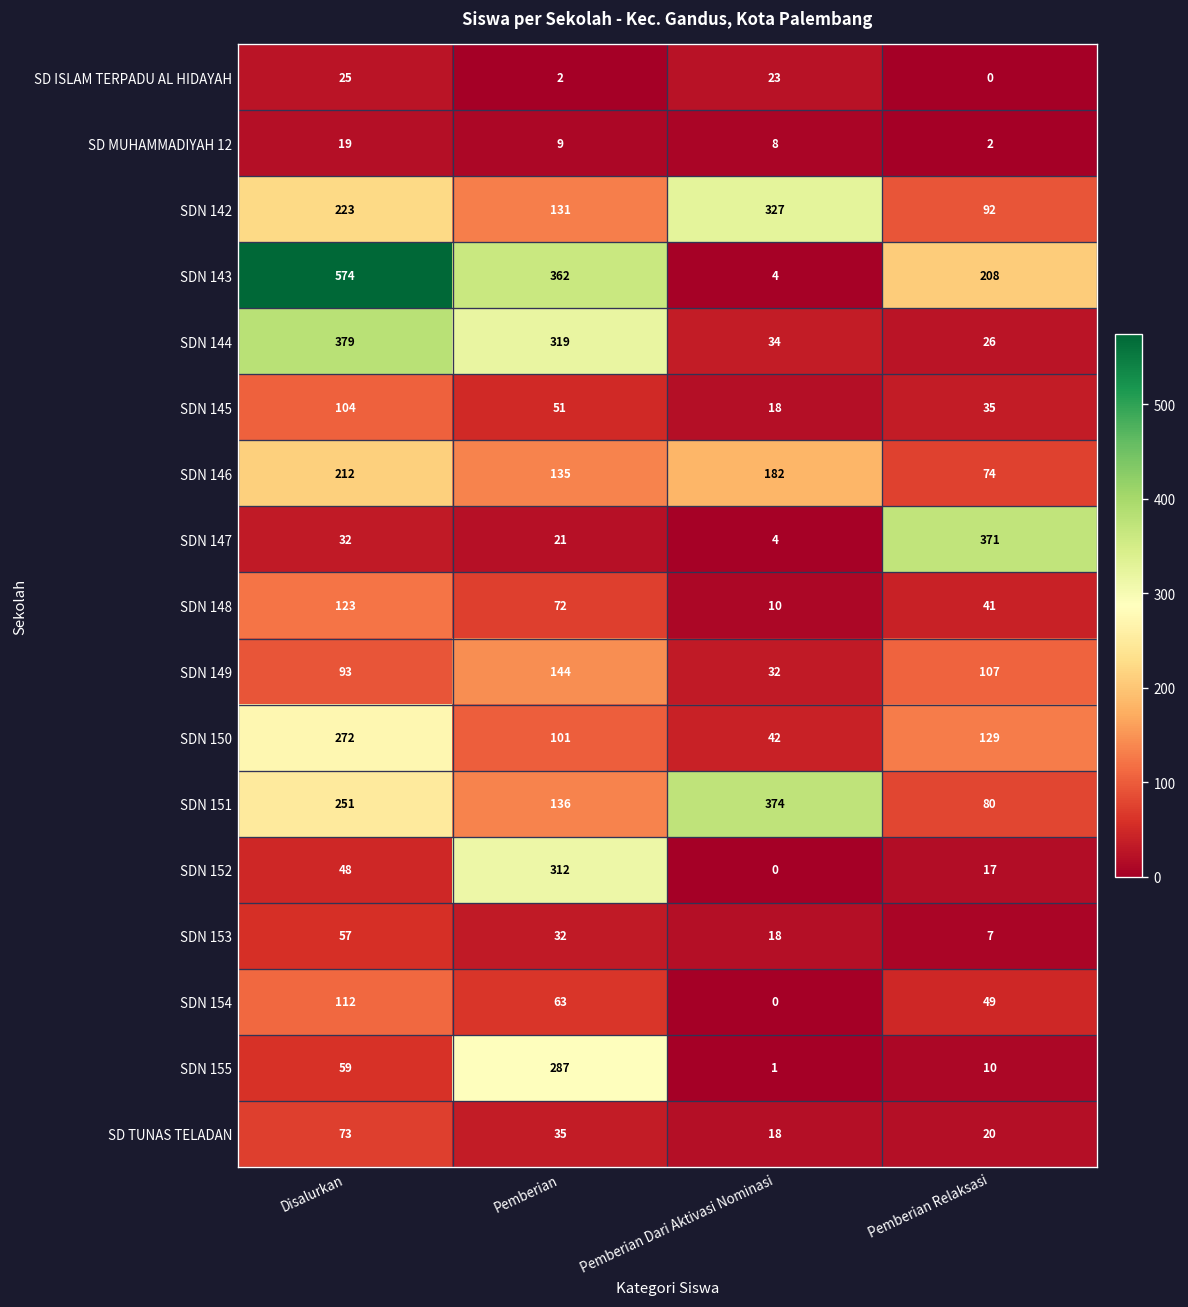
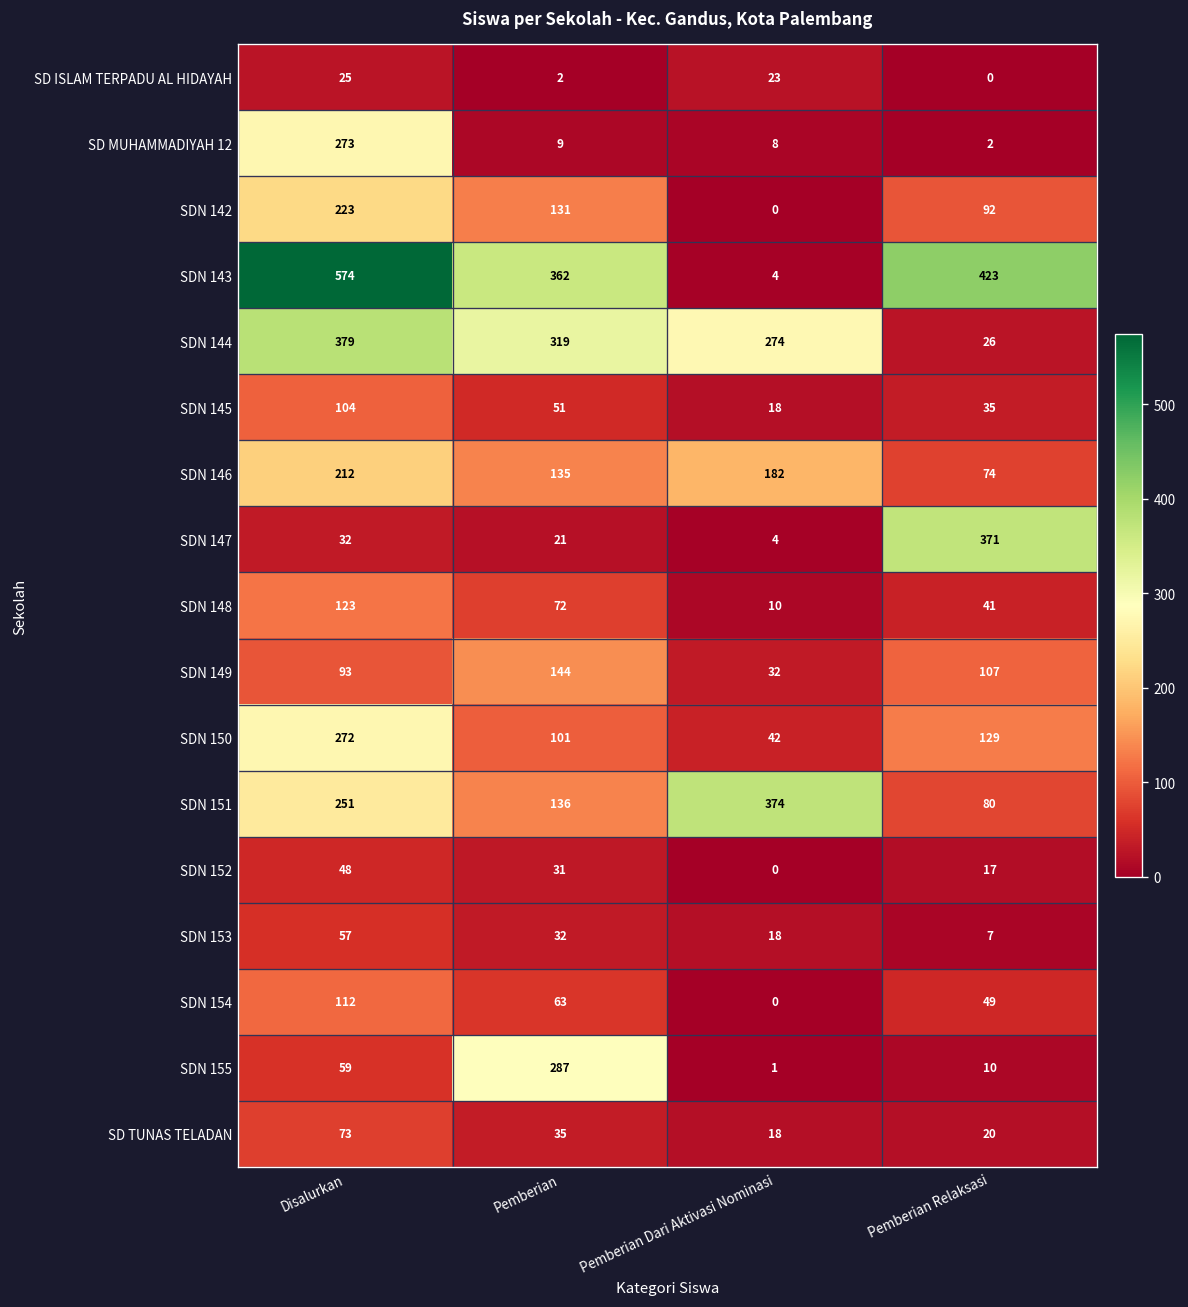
SD MUHAMMADIYAH 12, Disalurkan: 19 -> 273
SDN 142, Pemberian Dari Aktivasi Nominasi: 327 -> 0
SDN 143, Pemberian Relaksasi: 208 -> 423
SDN 144, Pemberian Dari Aktivasi Nominasi: 34 -> 274
SDN 152, Pemberian: 312 -> 31
